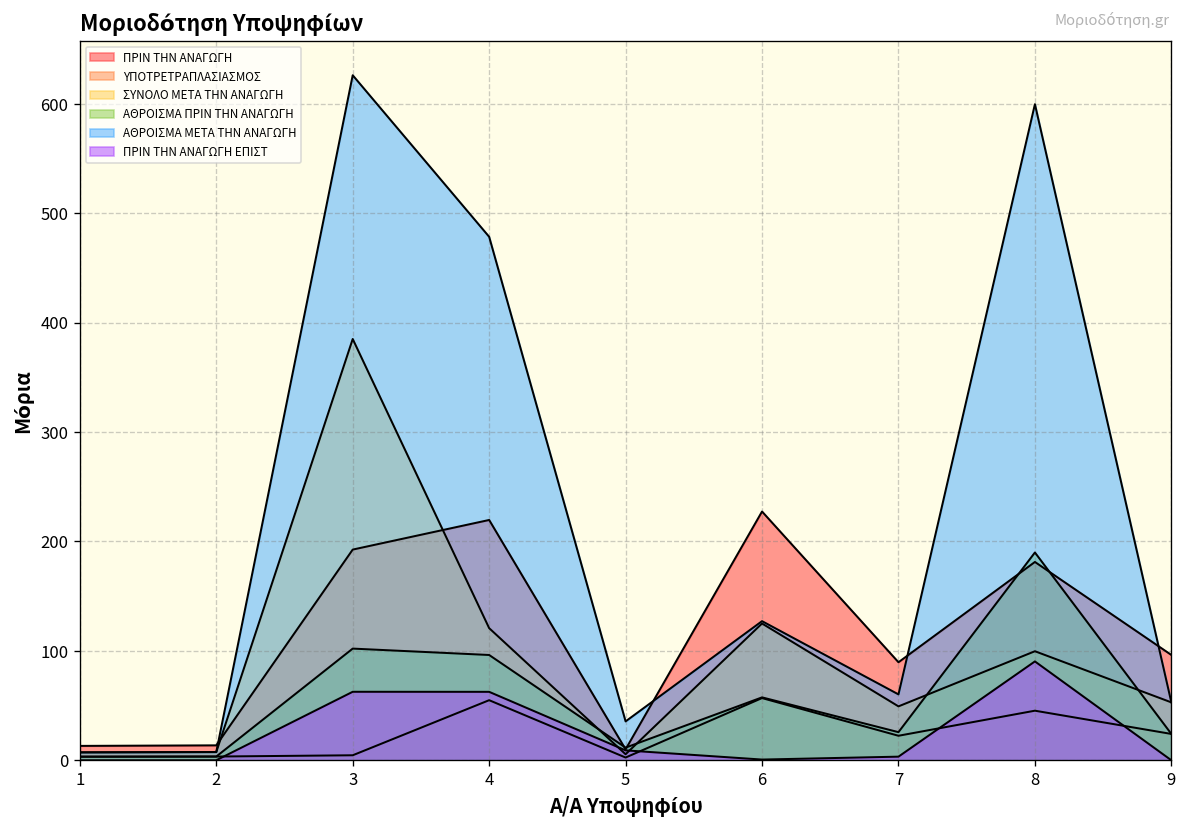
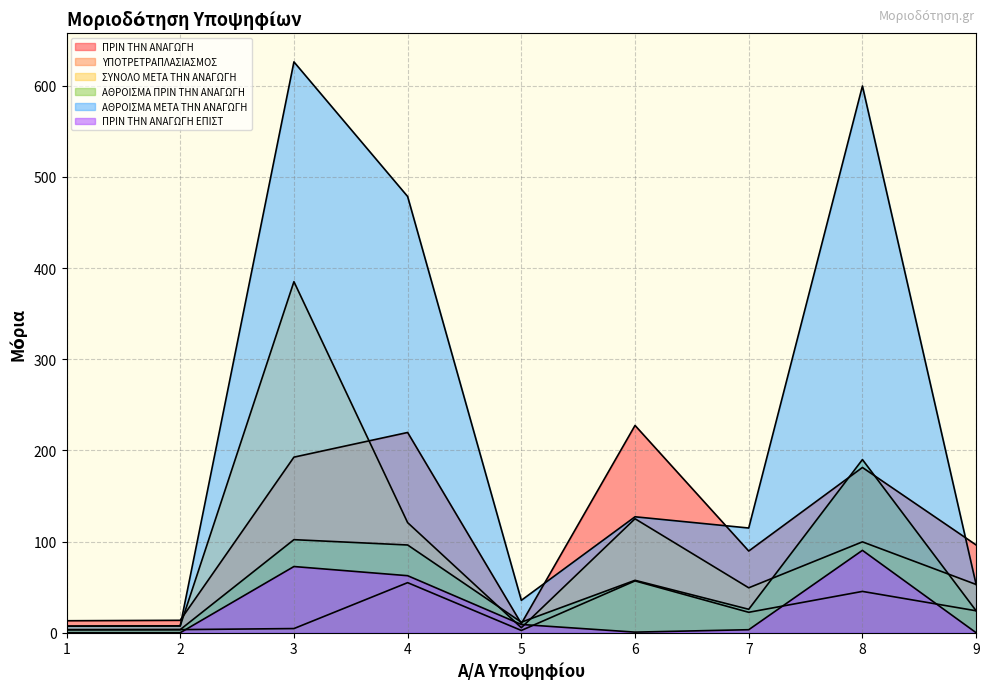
ΠΡΙΝ ΤΗΝ ΑΝΑΓΩΓΗ ΕΠΙΣΤ, 3: 60 -> 70
ΑΘΡΟΙΣΜΑ ΜΕΤΑ ΤΗΝ ΑΝΑΓΩΓΗ, 7: 60 -> 110
